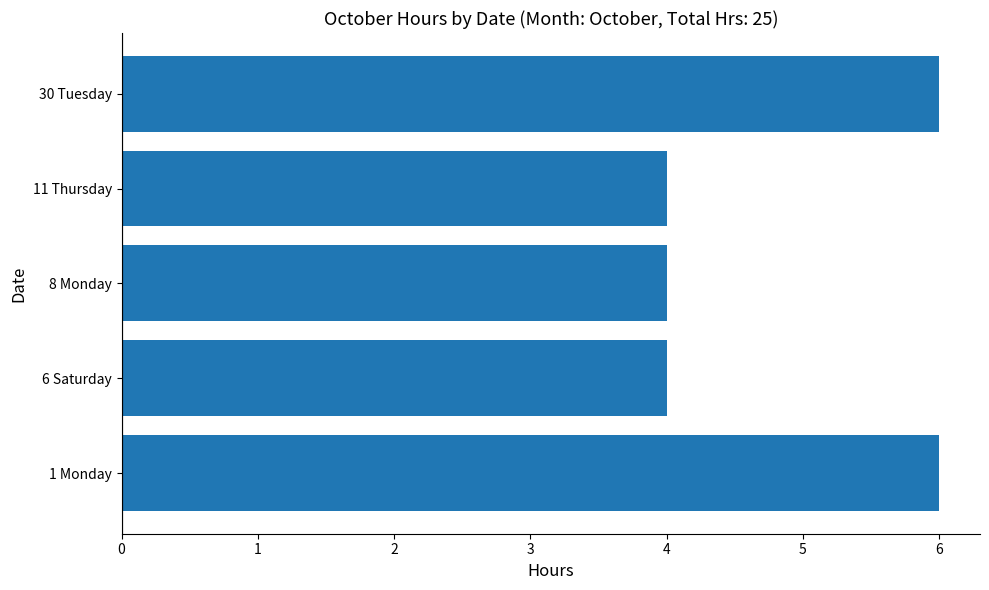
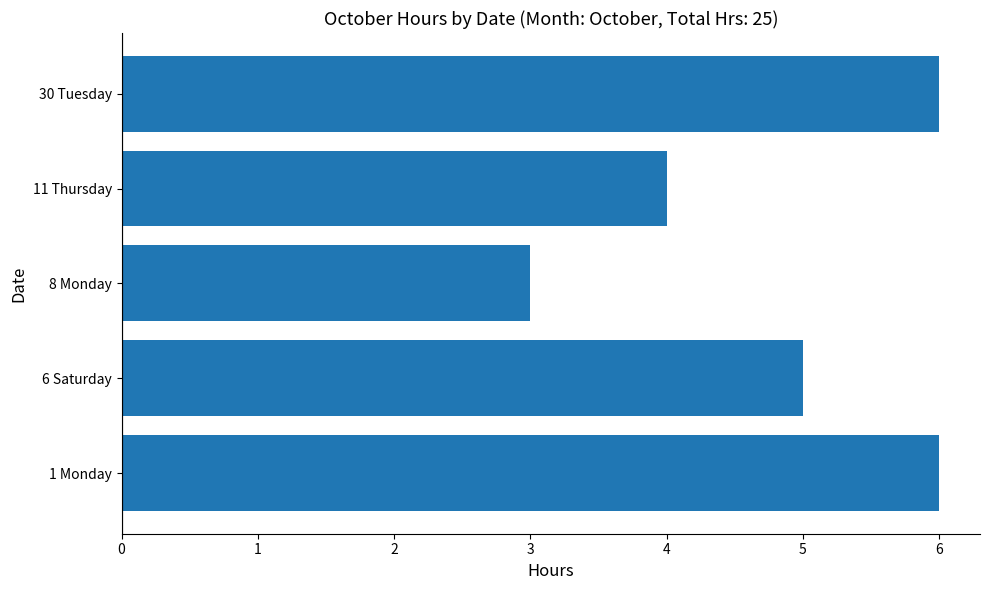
8 Monday: 4 -> 3
6 Saturday: 4 -> 5
